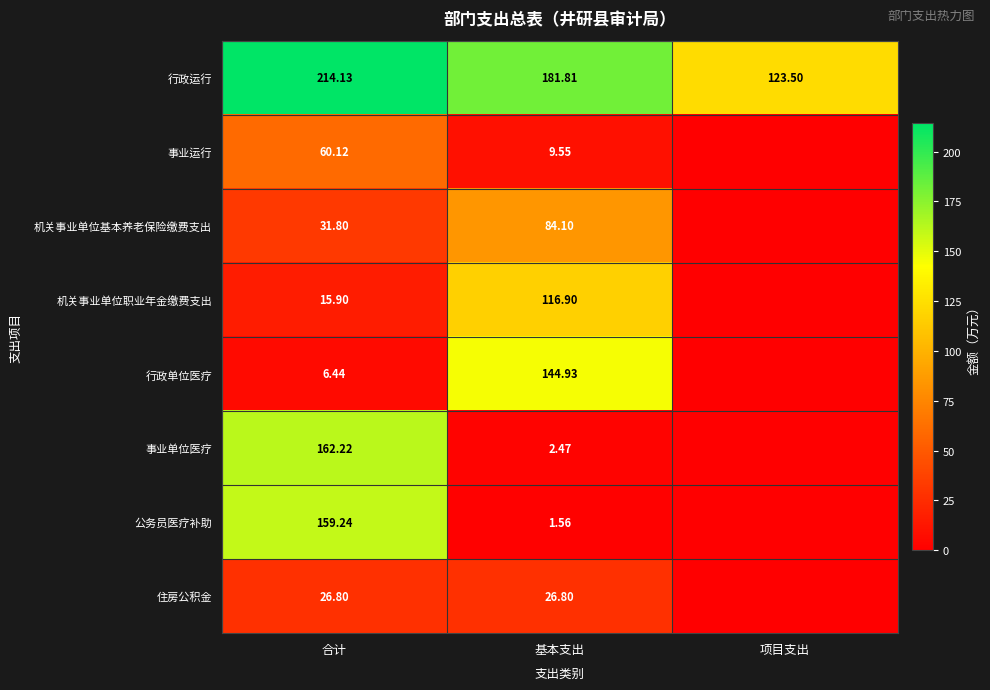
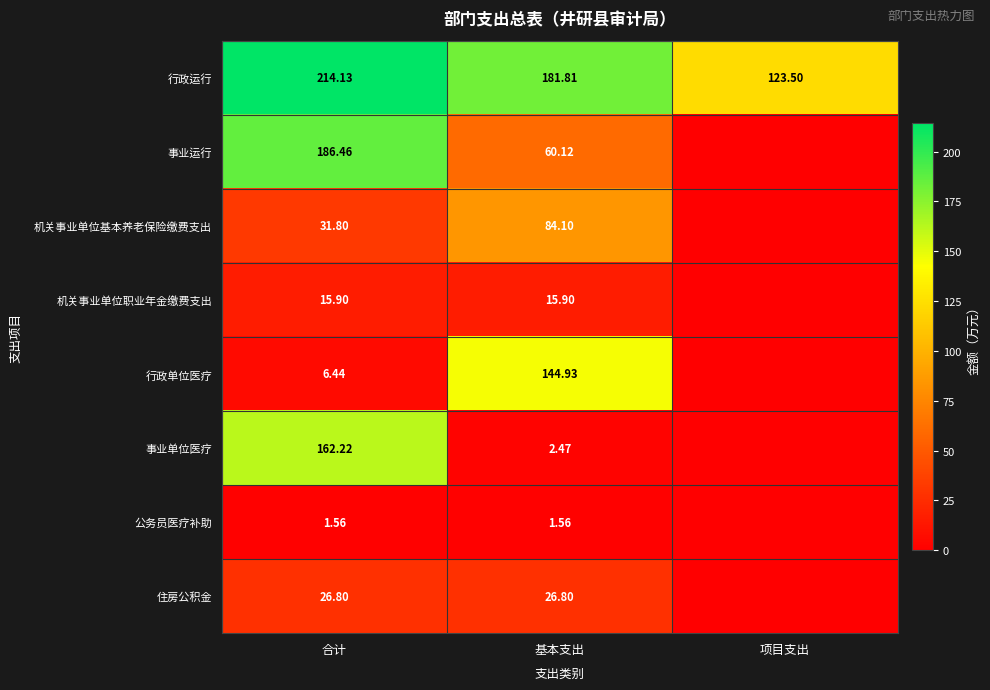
事业运行, 合计: 60.12 -> 186.46
事业运行, 基本支出: 9.55 -> 60.12
机关事业单位职业年金缴费支出, 基本支出: 116.90 -> 15.90
公务员医疗补助, 合计: 159.24 -> 1.56
